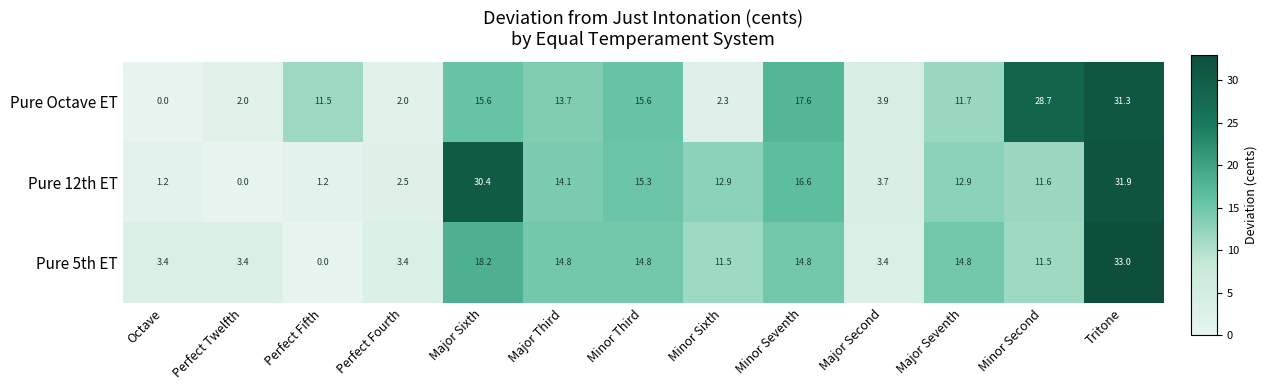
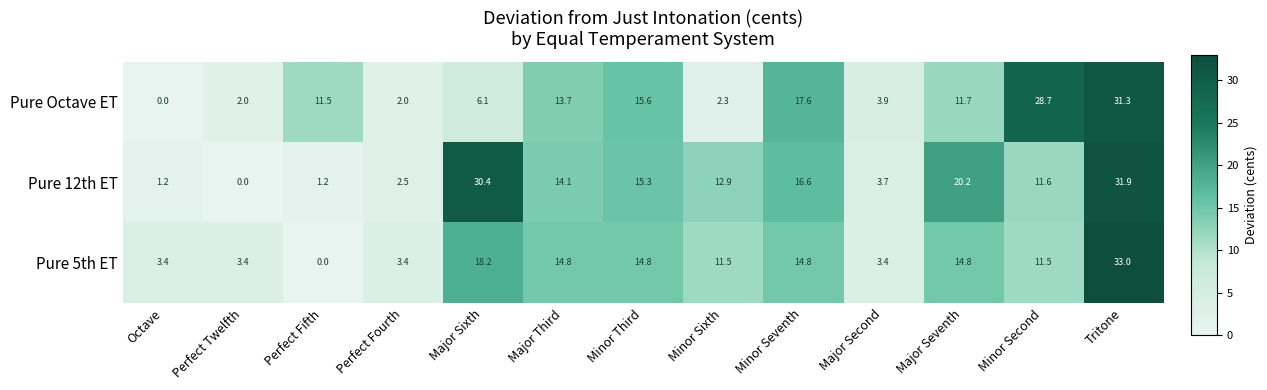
Pure Octave ET, Major Sixth: 15.6 -> 6.1
Pure 12th ET, Major Seventh: 12.9 -> 20.2
